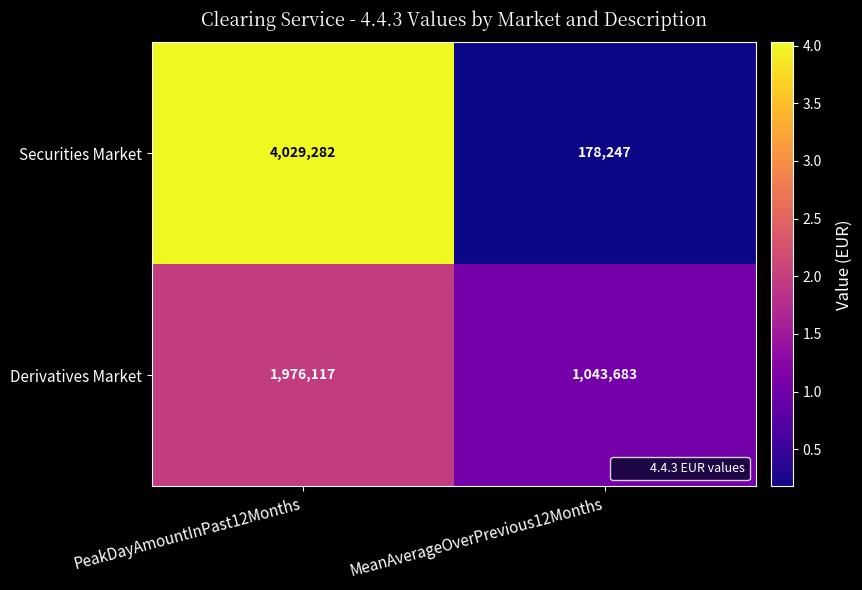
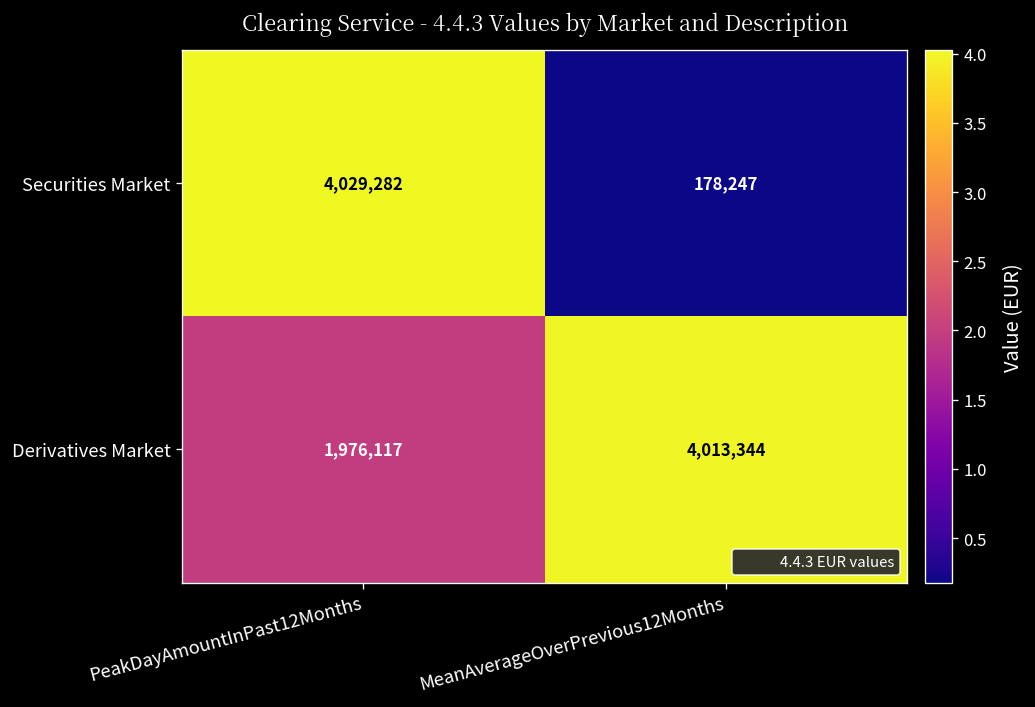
Derivatives Market, MeanAverageOverPrevious12Months: 1,043,683 -> 4,013,344
